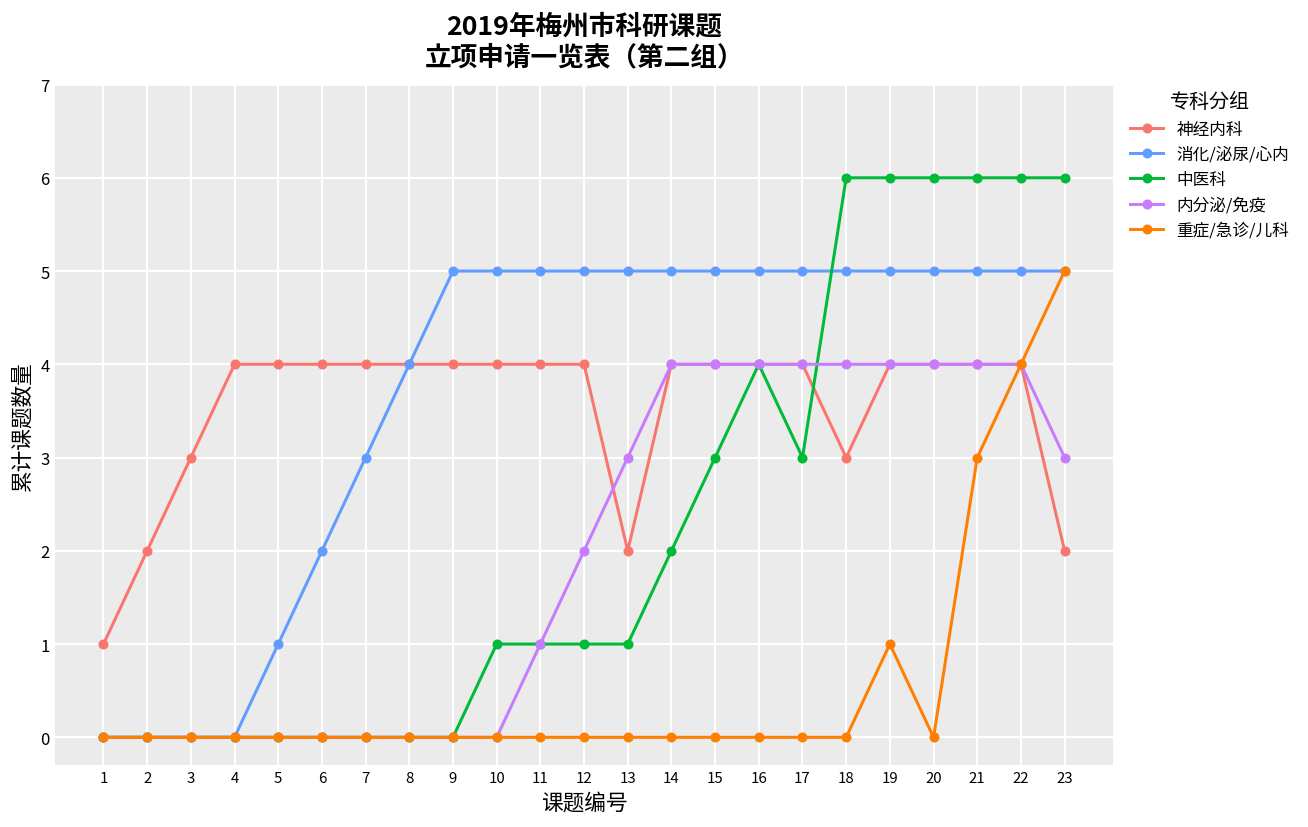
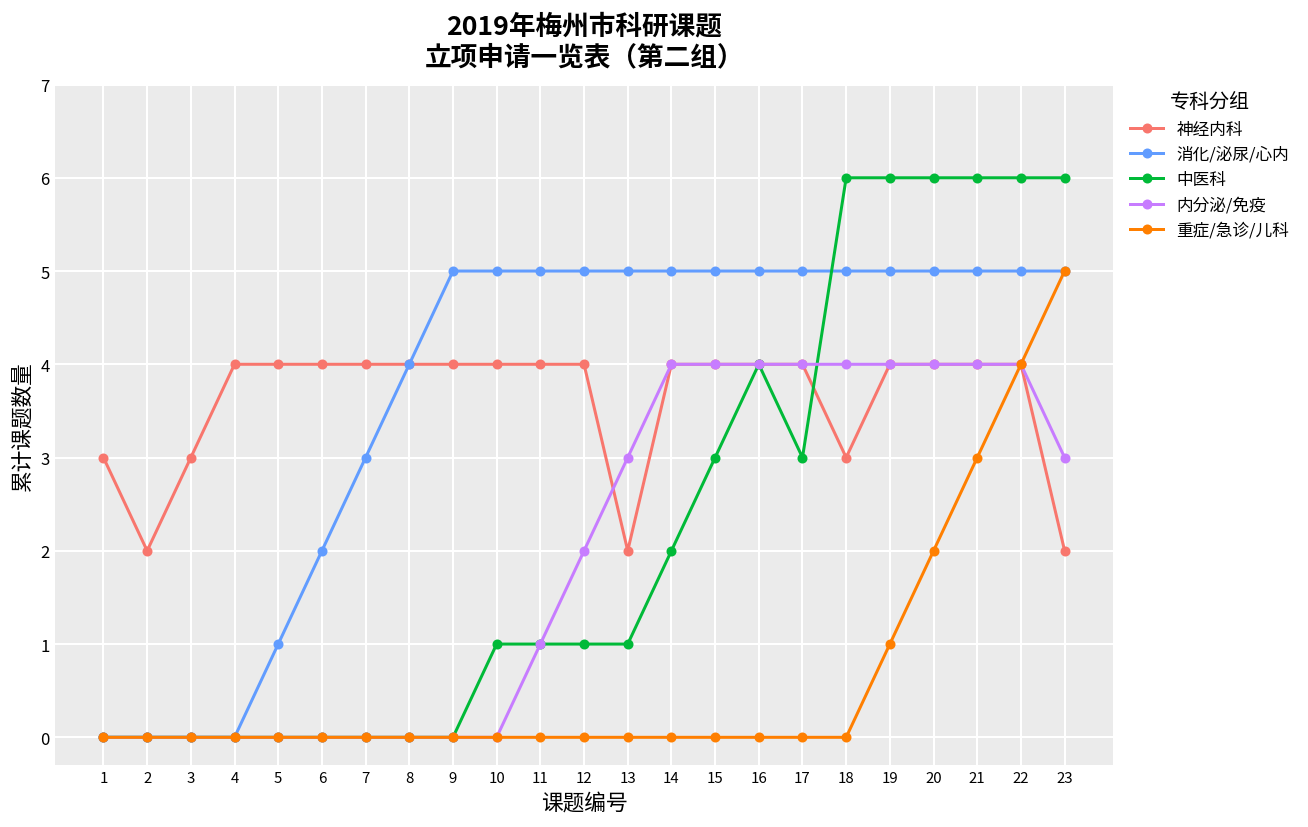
神经内科, 1: 1 -> 3
重症/急诊/儿科, 20: 0 -> 2
